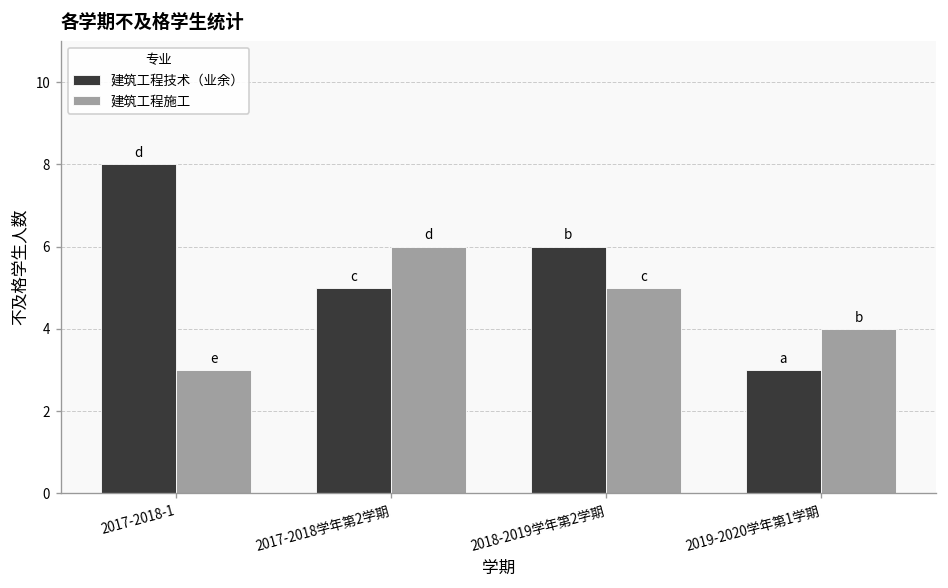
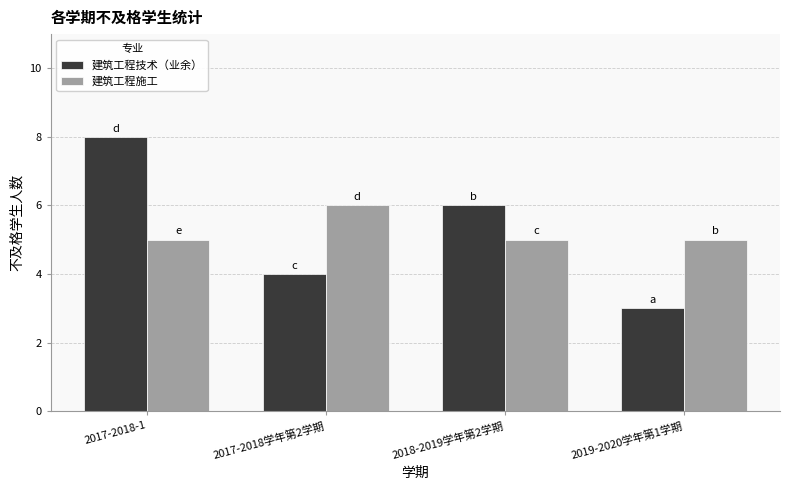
建筑工程施工, 2017-2018-1: 3 -> 5
建筑工程技术（业余）, 2017-2018学年第2学期: 5 -> 4
建筑工程施工, 2019-2020学年第1学期: 4 -> 5
